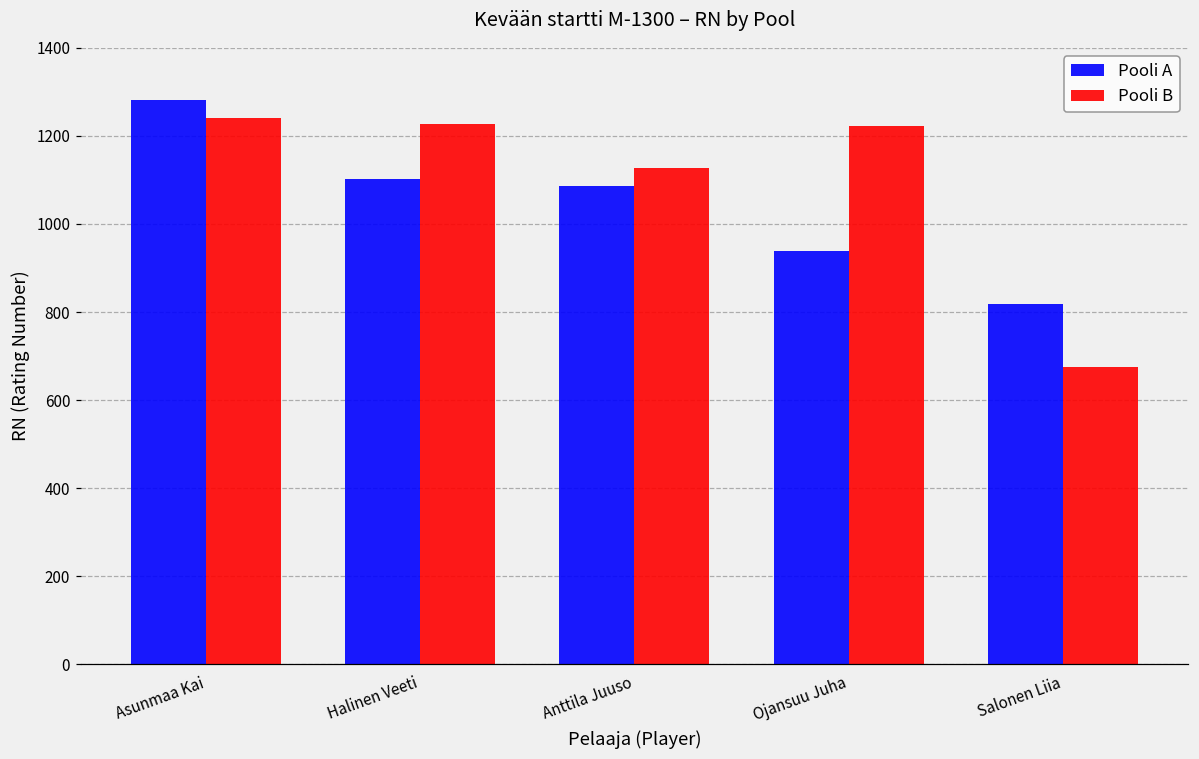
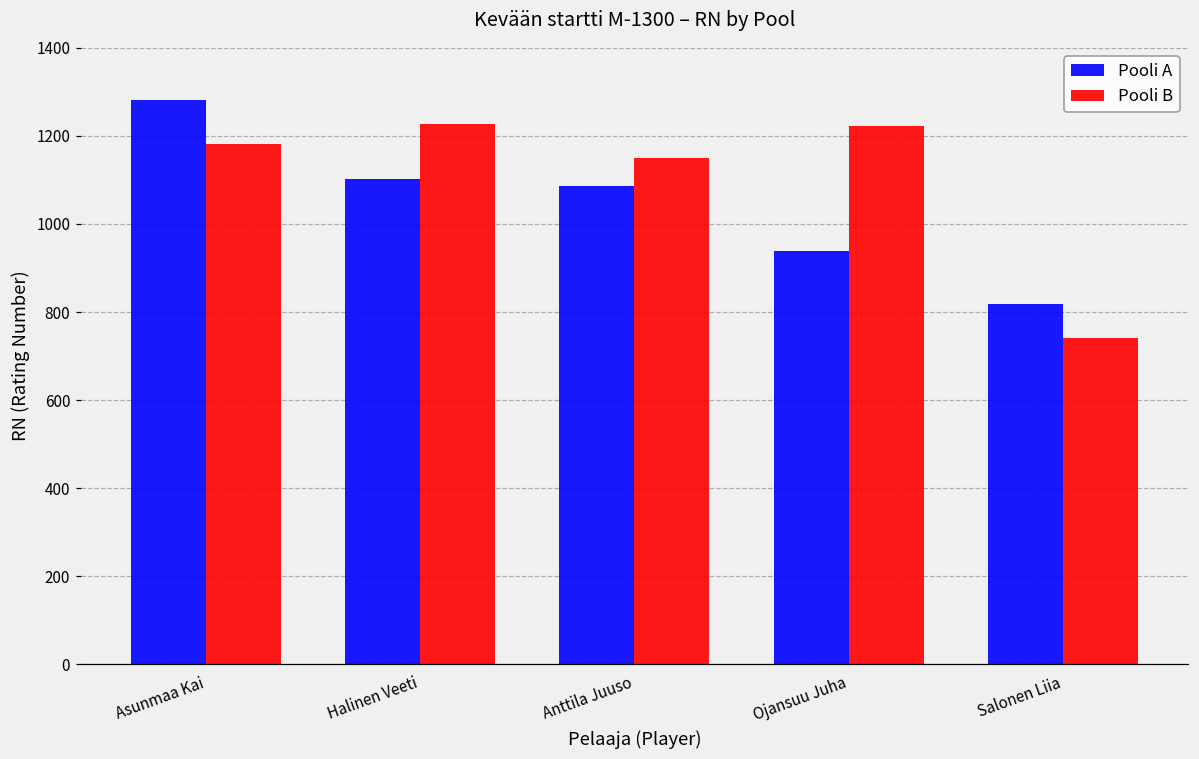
Pooli B, Asunmaa Kai: 1240 -> 1180
Pooli B, Anttila Juuso: 1130 -> 1150
Pooli B, Salonen Liia: 680 -> 740
